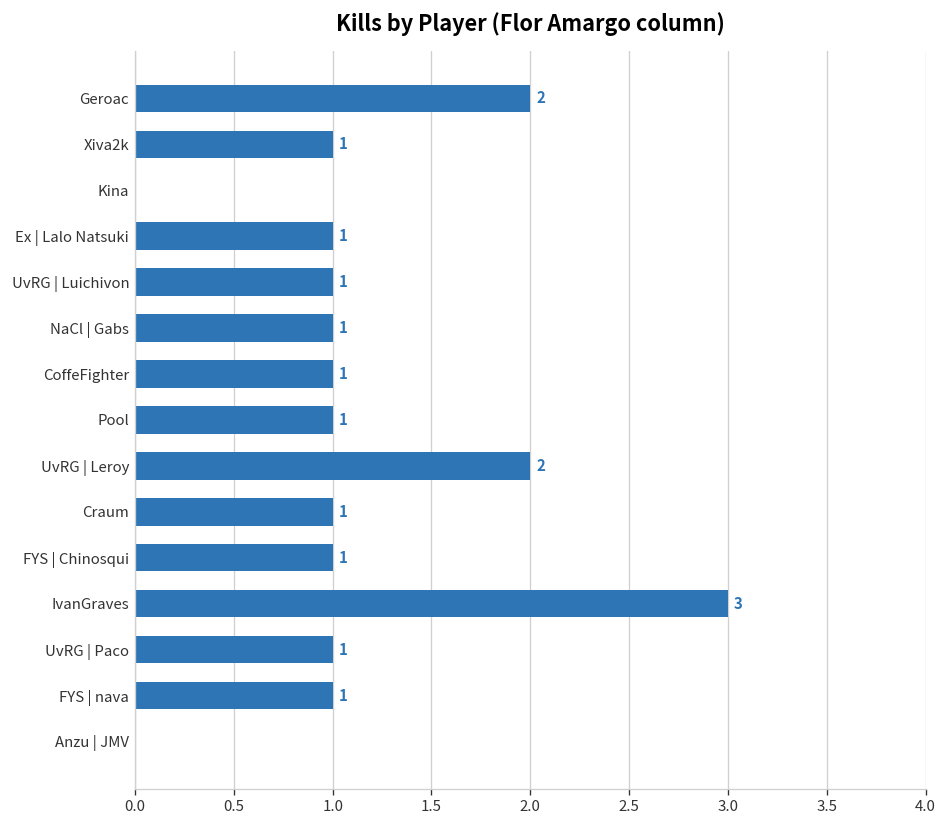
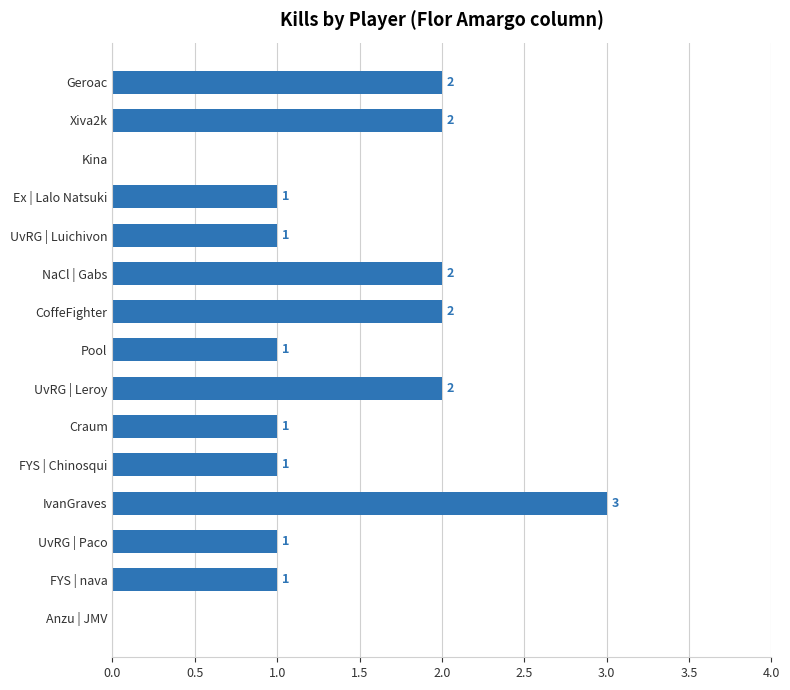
Xiva2k: 1 -> 2
NaCl | Gabs: 1 -> 2
CoffeFighter: 1 -> 2
